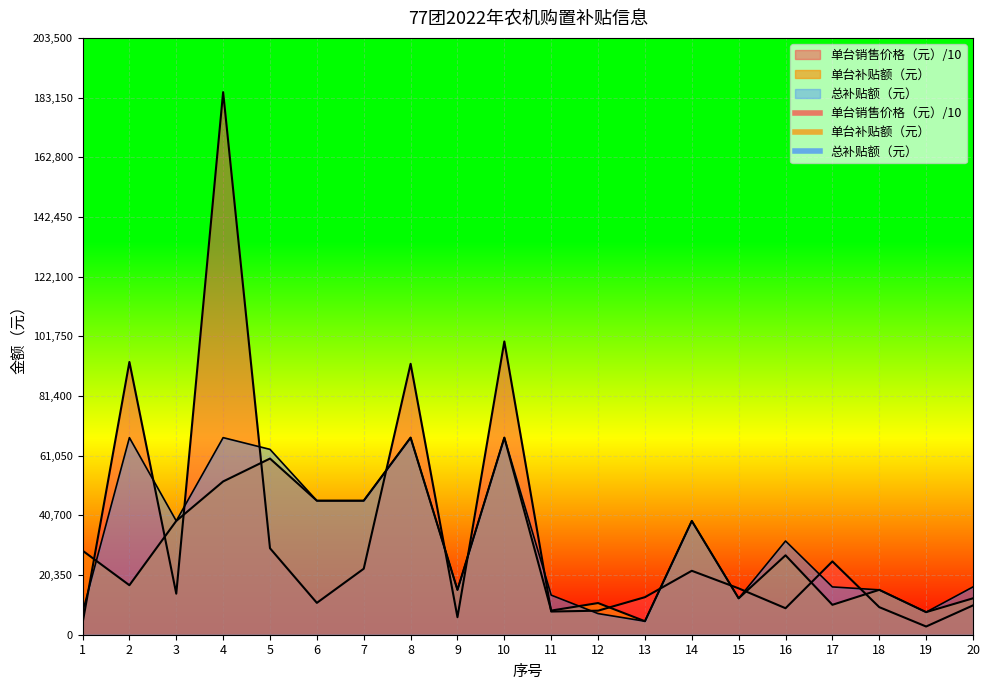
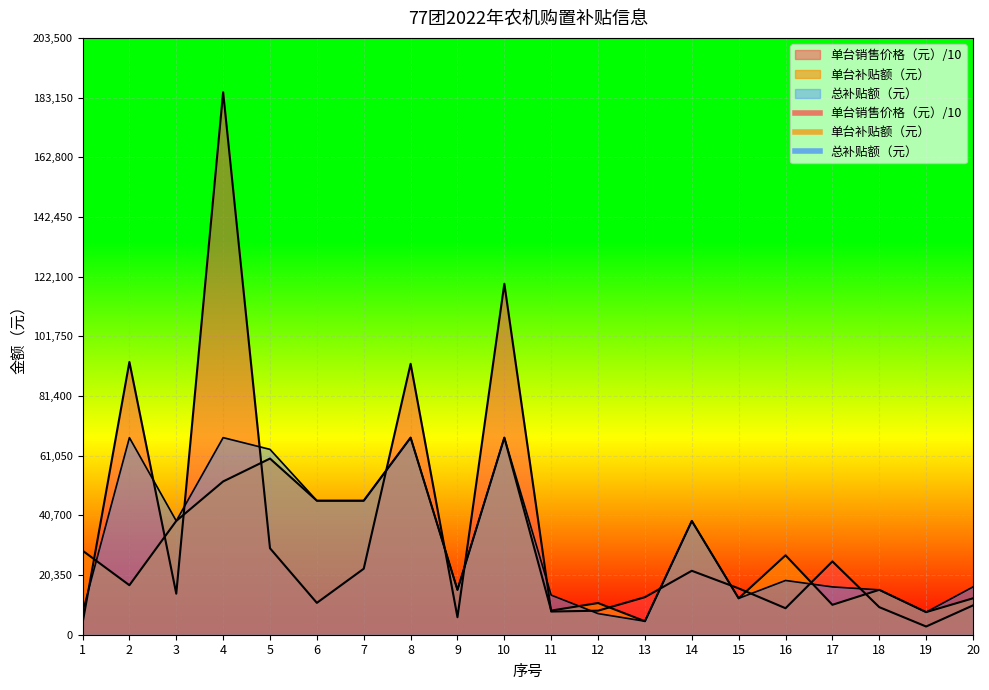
单台销售价格（元）/10, 10: 100,000 -> 120,000
总补贴额（元）, 16: 32,000 -> 19,000
